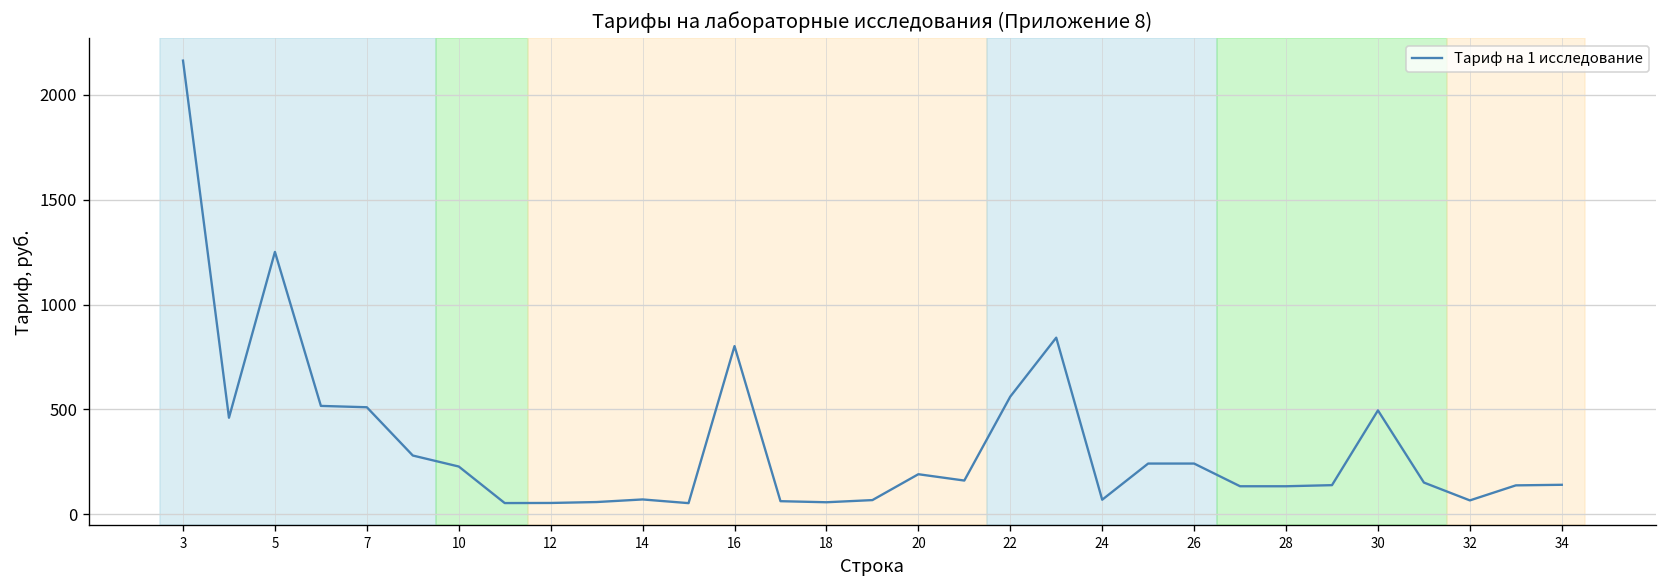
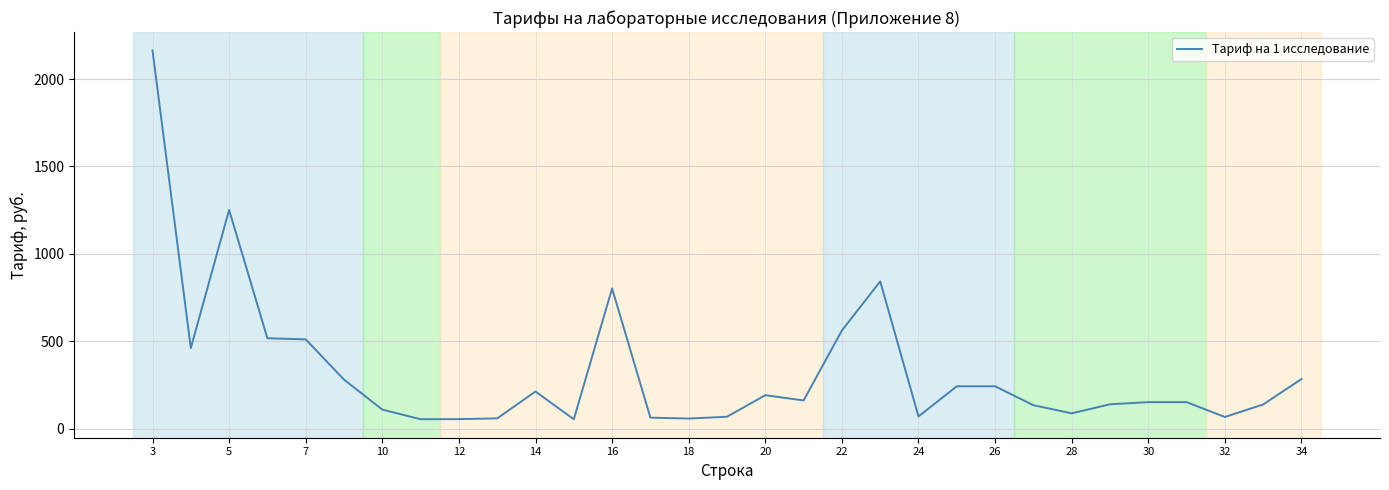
10: 230 -> 110
14: 70 -> 210
28: 130 -> 90
30: 500 -> 150
34: 140 -> 280
